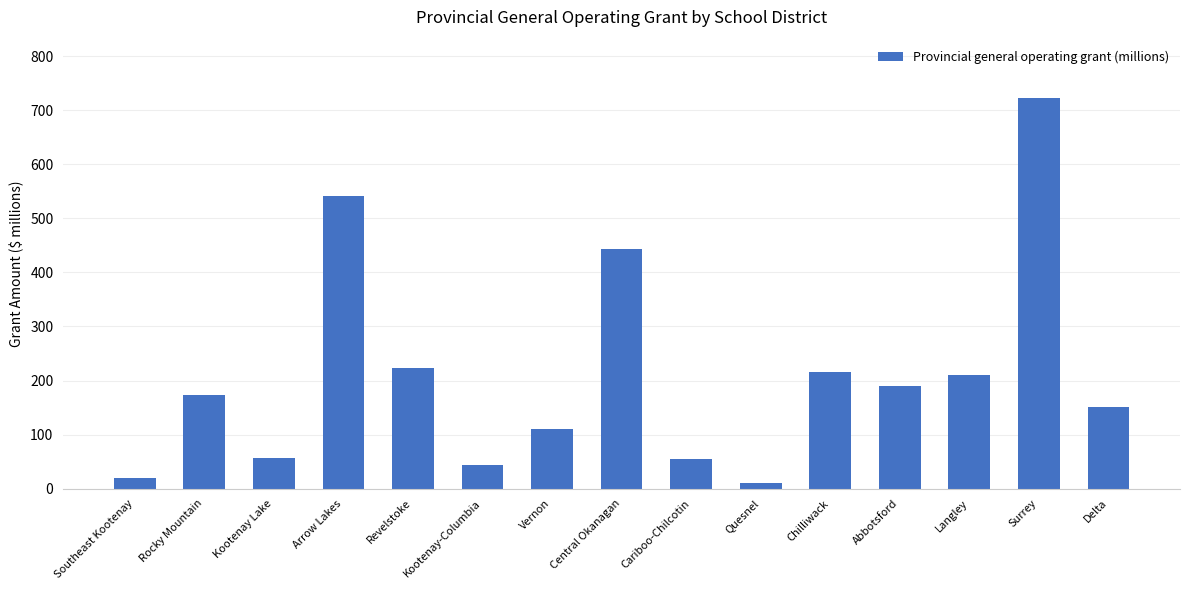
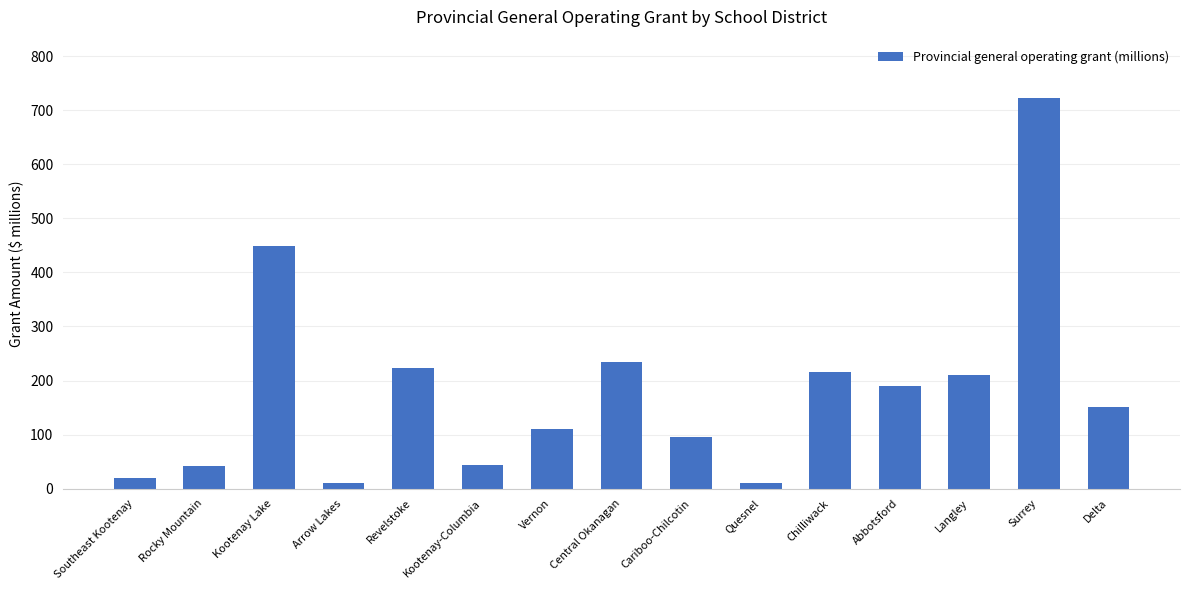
Rocky Mountain: 170 -> 40
Kootenay Lake: 60 -> 450
Arrow Lakes: 540 -> 10
Central Okanagan: 440 -> 230
Cariboo-Chilcotin: 50 -> 100
